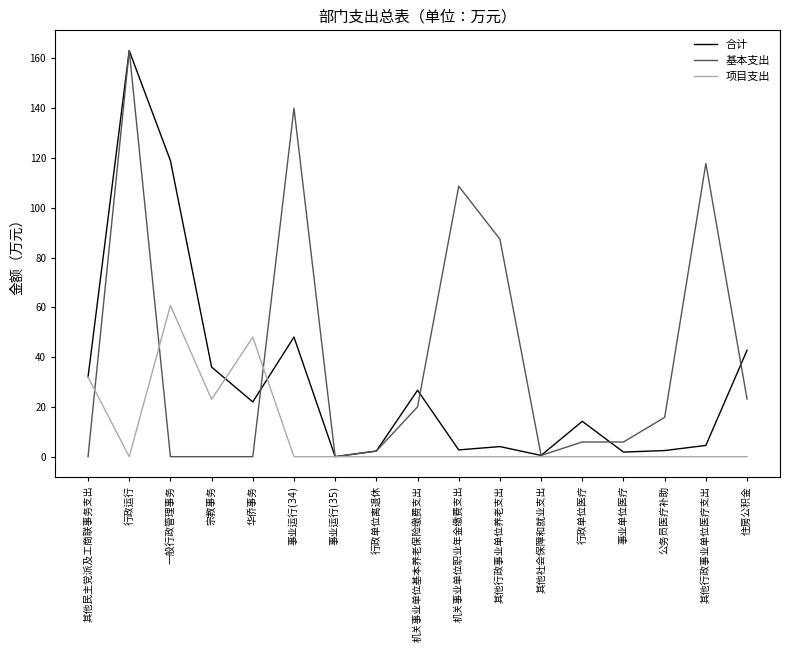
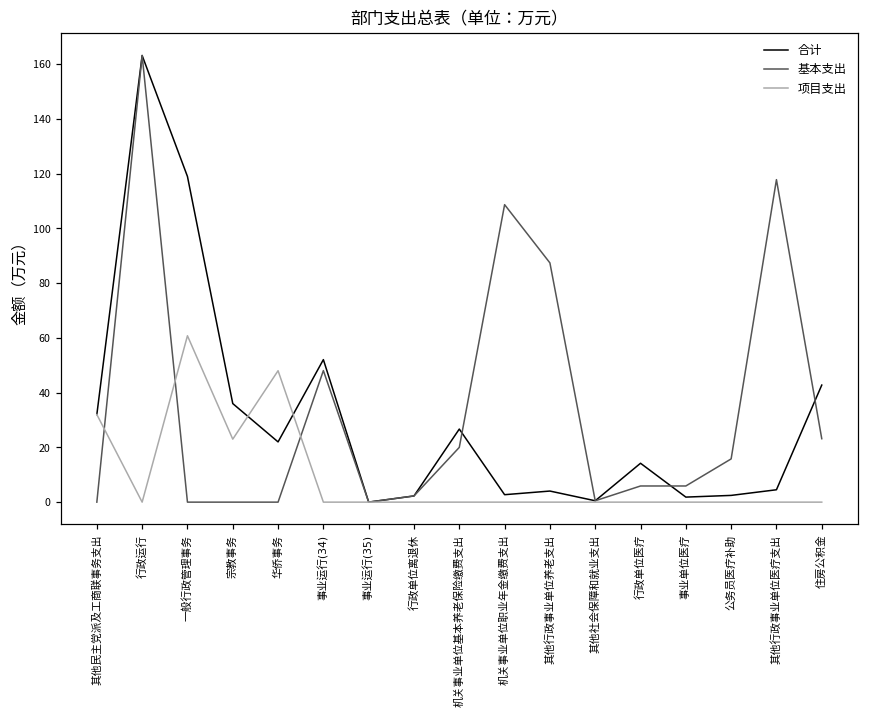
合计, 事业运行(34): 48 -> 52
基本支出, 事业运行(34): 140 -> 48
